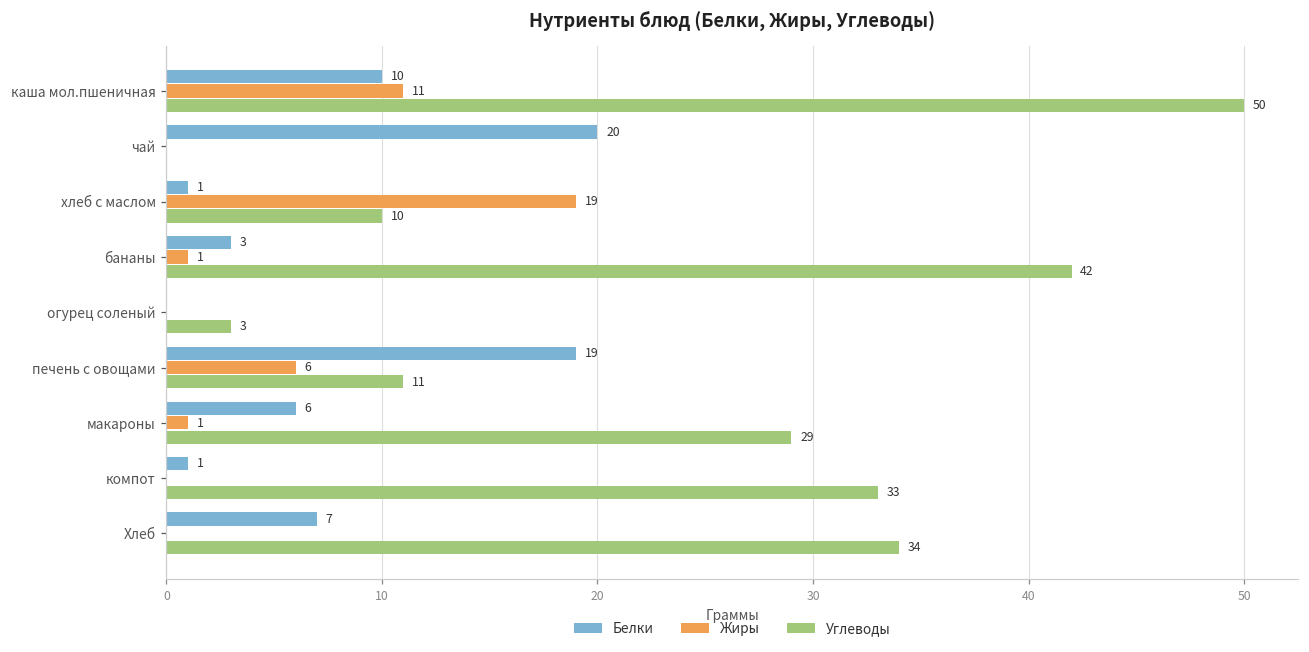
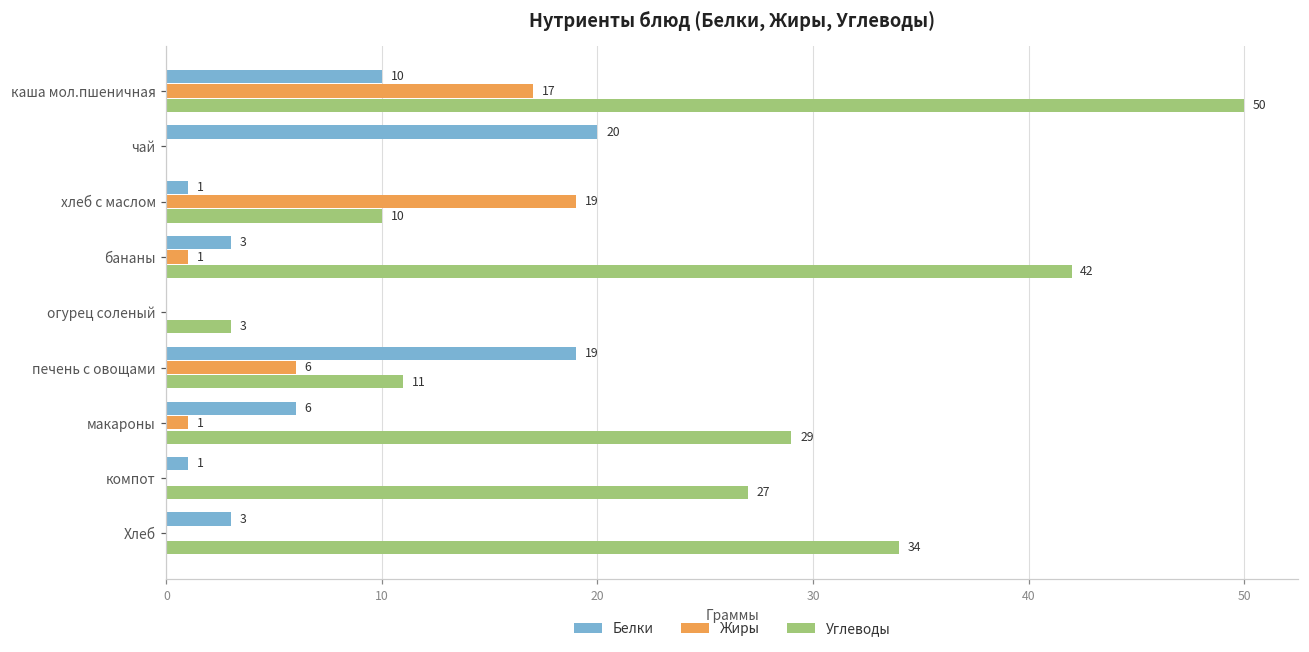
Жиры, каша мол.пшеничная: 11 -> 17
Углеводы, компот: 33 -> 27
Белки, Хлеб: 7 -> 3
